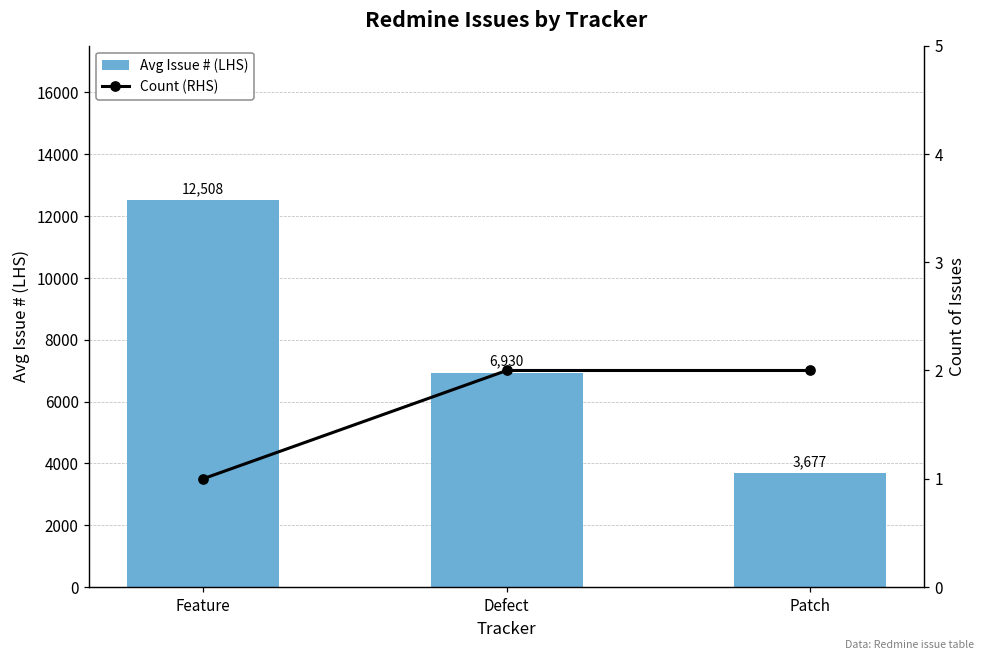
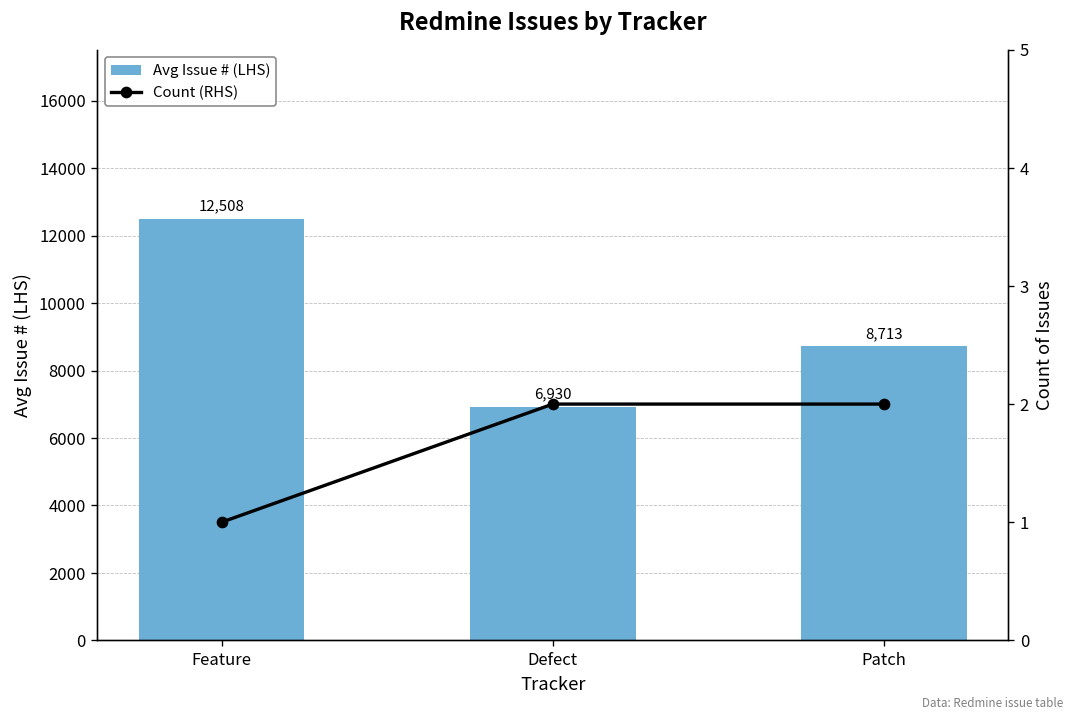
Avg Issue # (LHS), Patch: 3,677 -> 8,713
